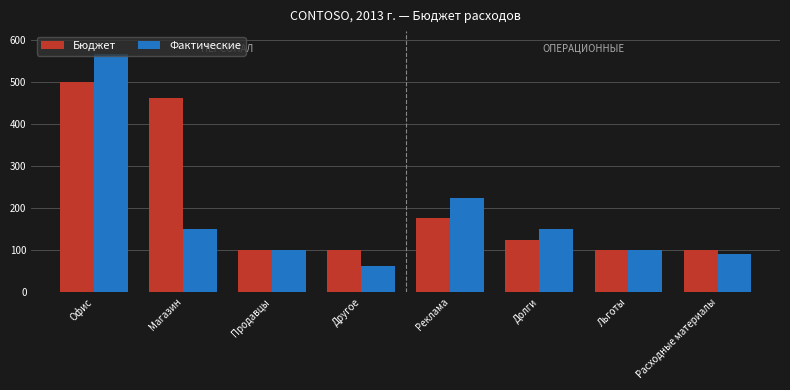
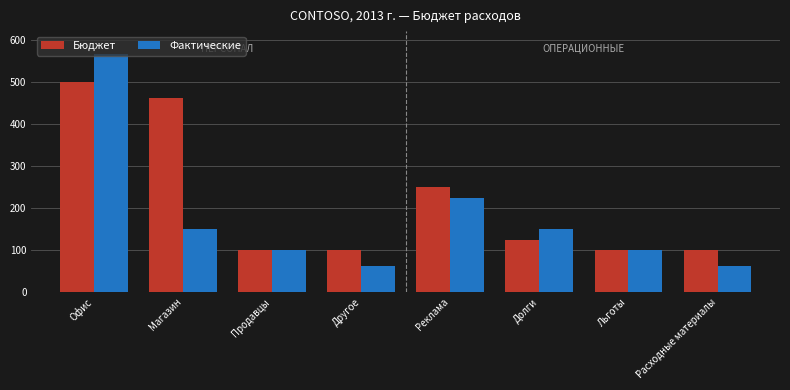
Бюджет, Реклама: 180 -> 250
Фактические, Расходные материалы: 90 -> 60
